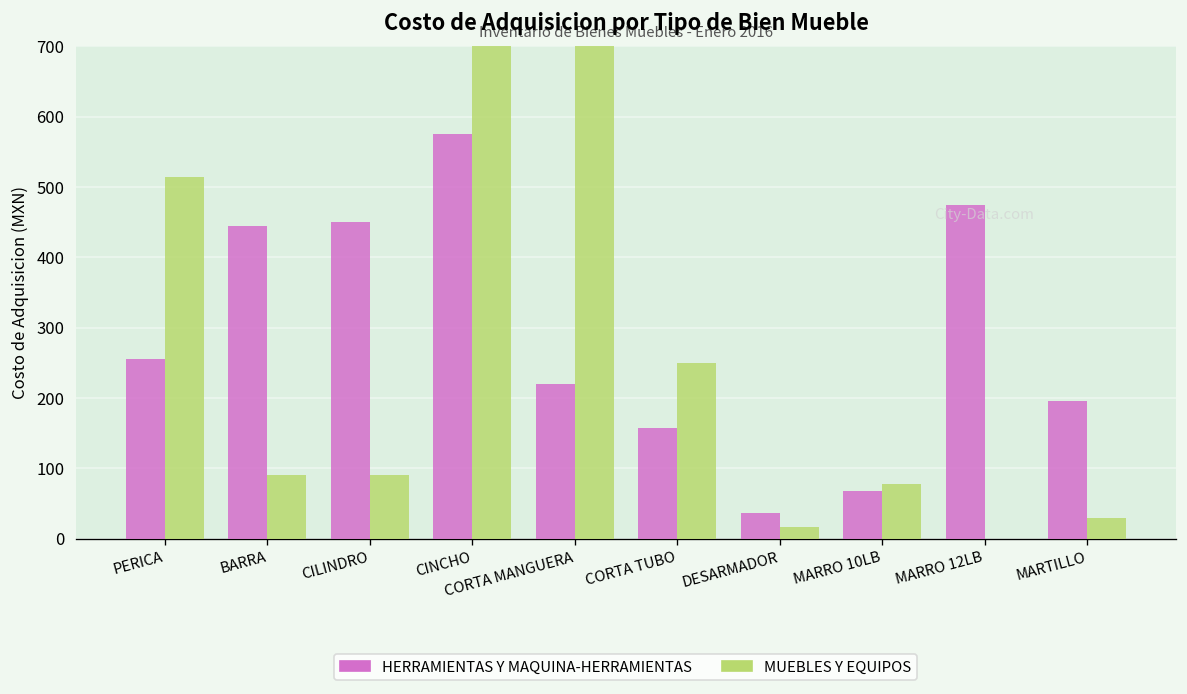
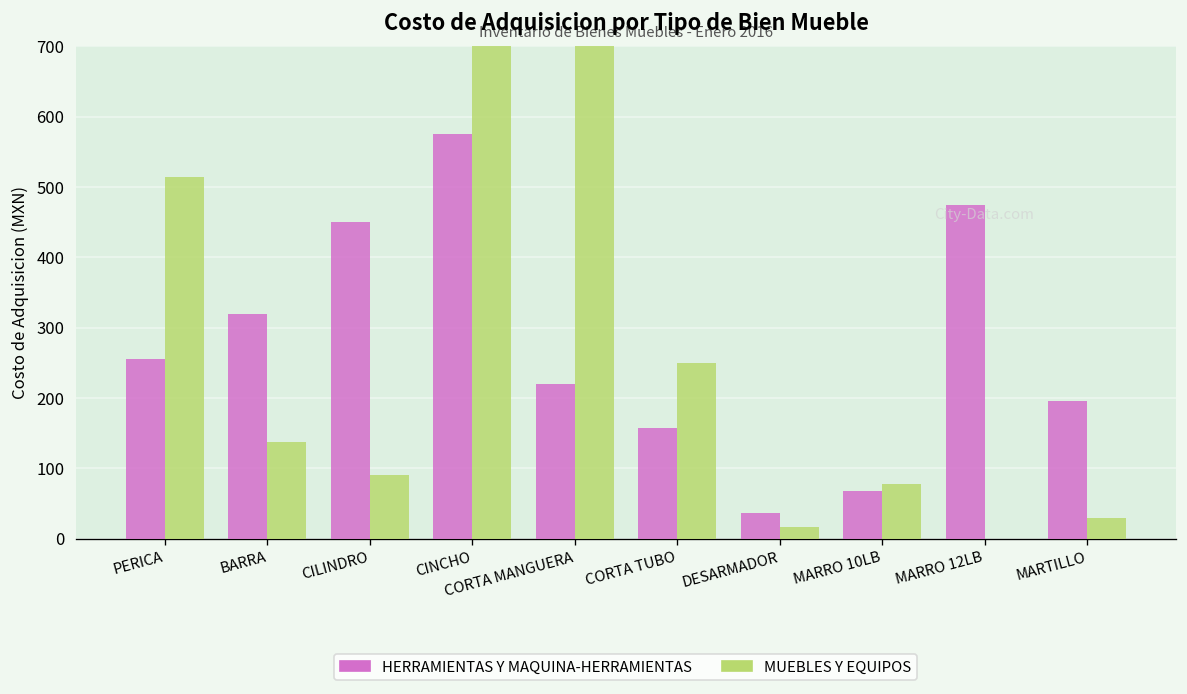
HERRAMIENTAS Y MAQUINA-HERRAMIENTAS, BARRA: 450 -> 320
MUEBLES Y EQUIPOS, BARRA: 90 -> 140
